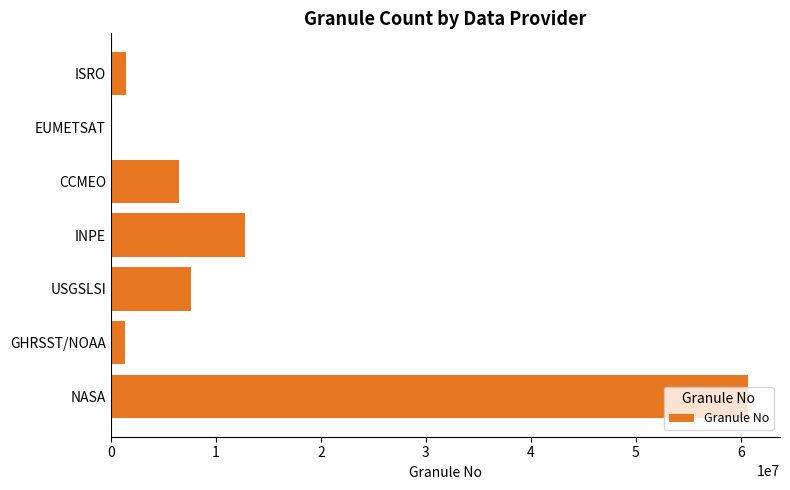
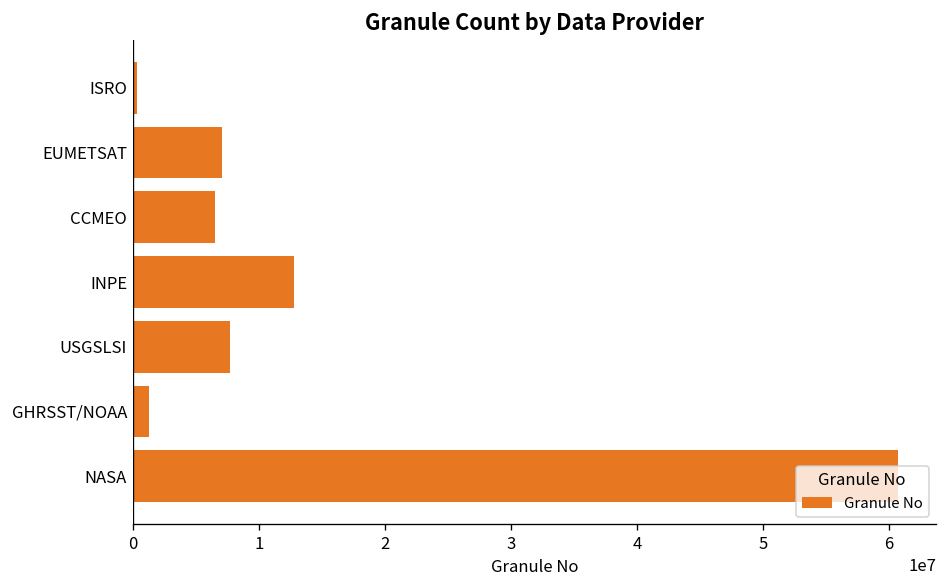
ISRO: 1400000 -> 300000
EUMETSAT: 100000 -> 7100000
